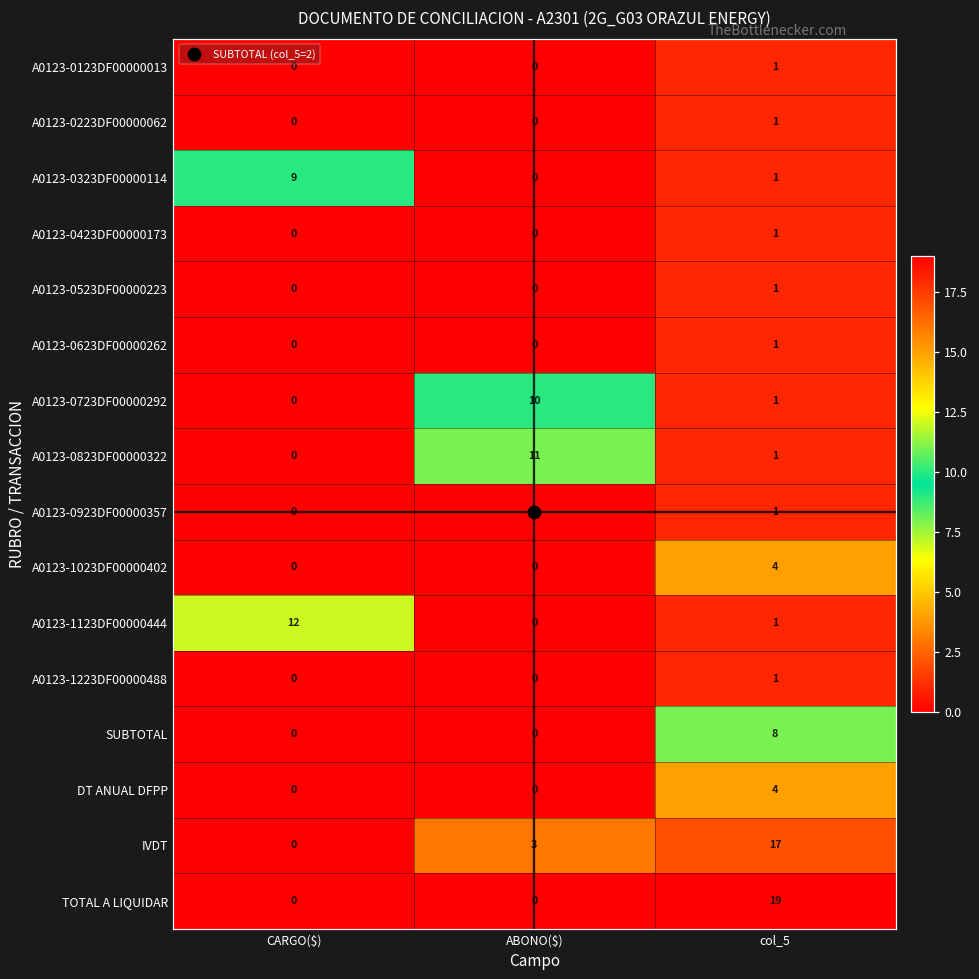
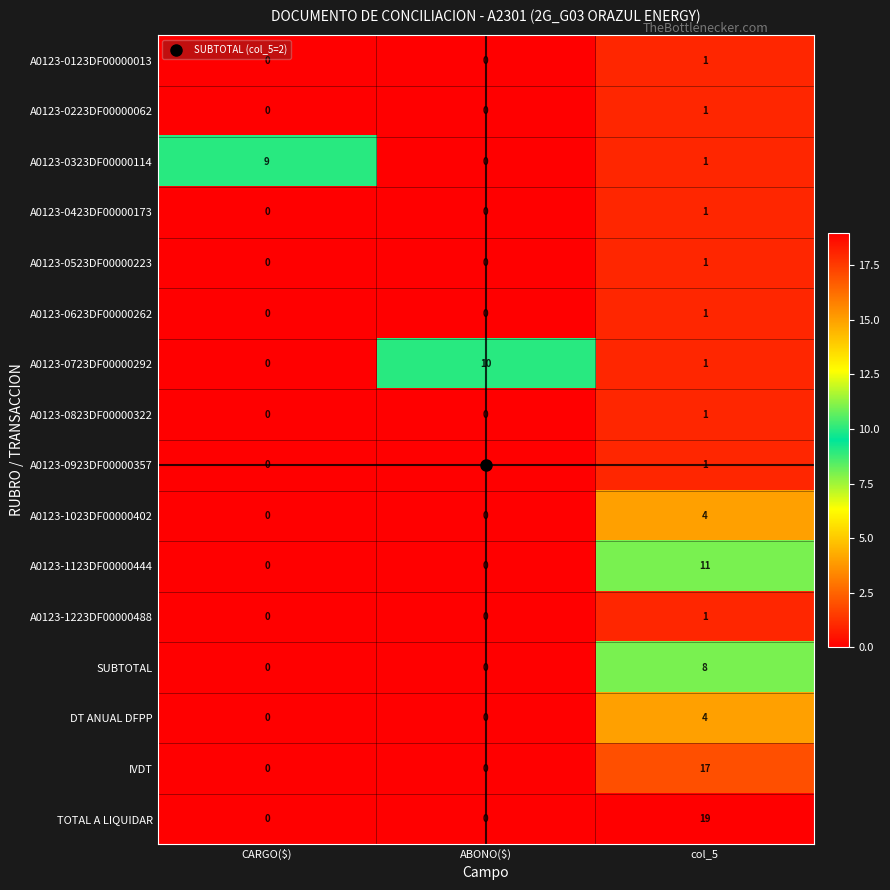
A0123-0823DF00000322, ABONO($): 11 -> 0
A0123-1123DF00000444, CARGO($): 12 -> 0
A0123-1123DF00000444, col_5: 1 -> 11
IVDT, ABONO($): 3 -> 0
